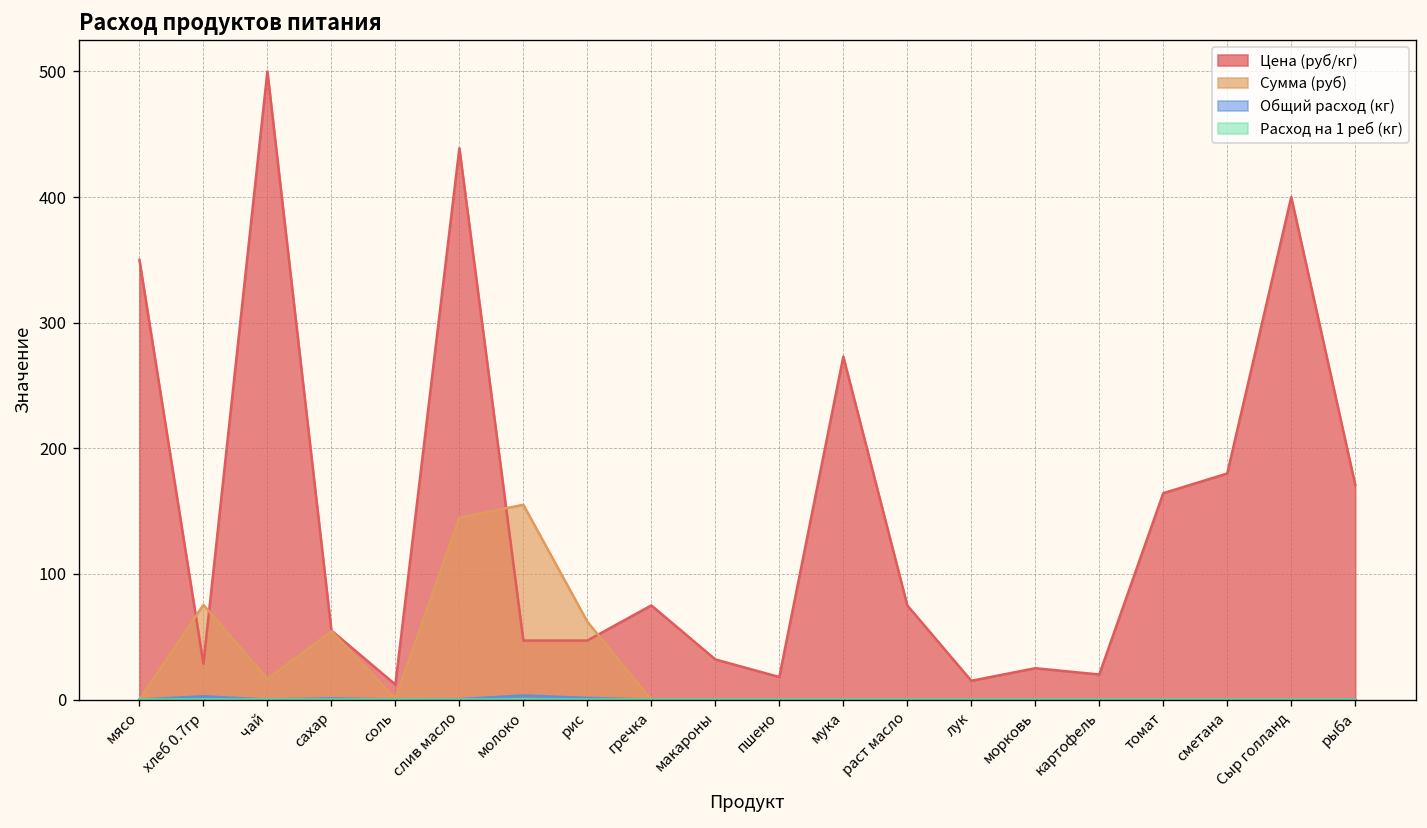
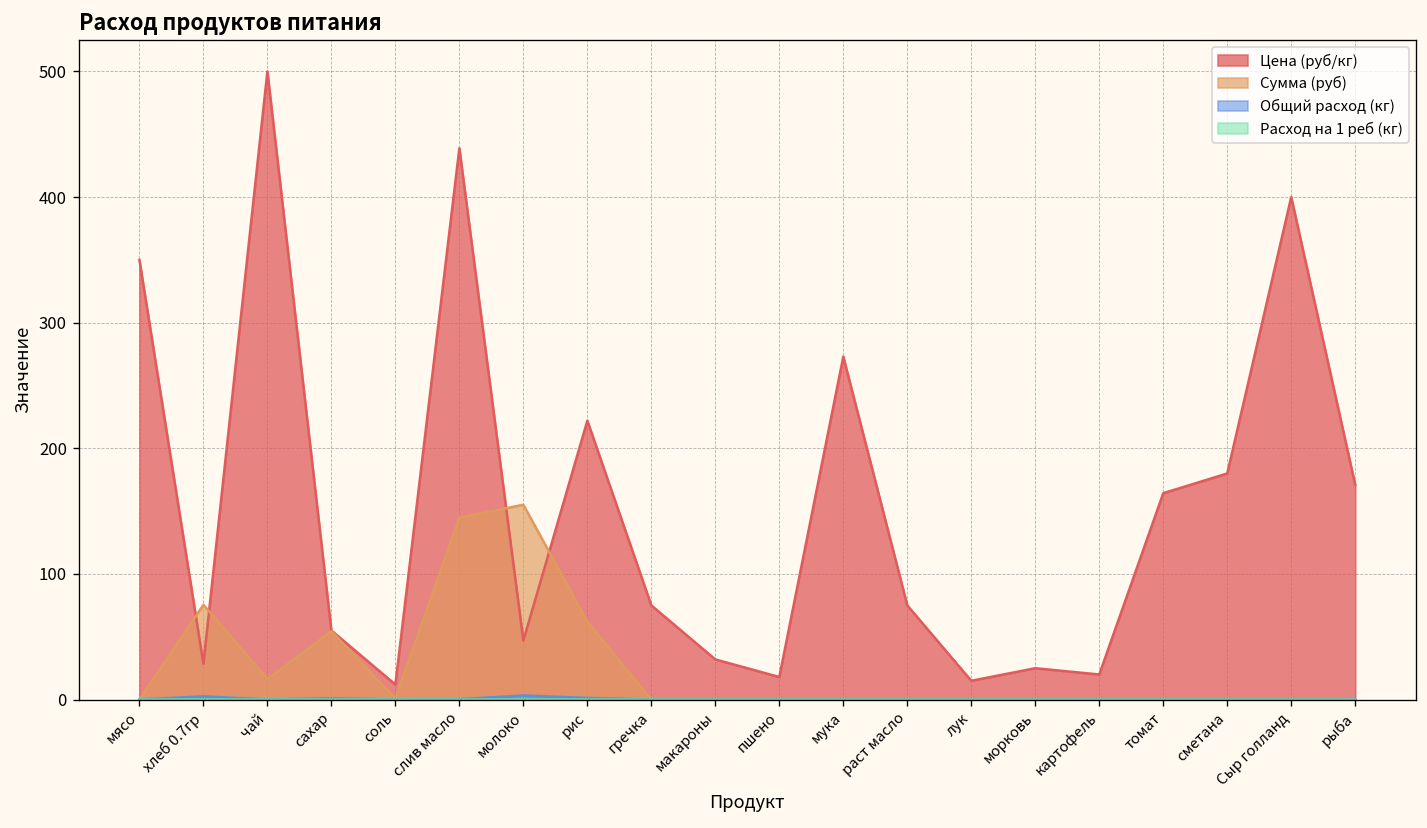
Цена (руб/кг), рис: 47 -> 222
